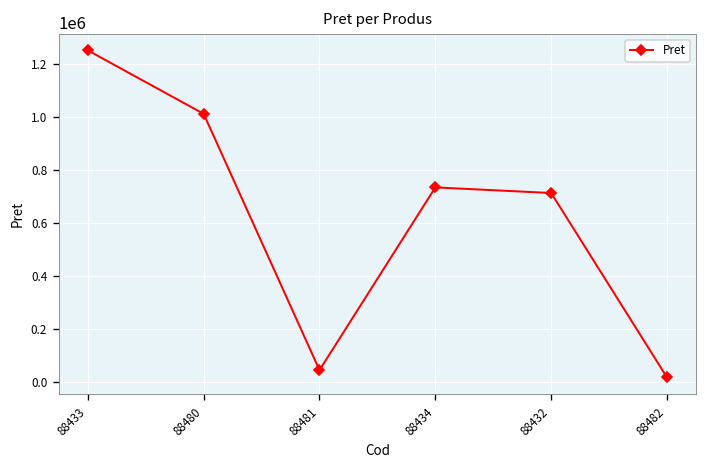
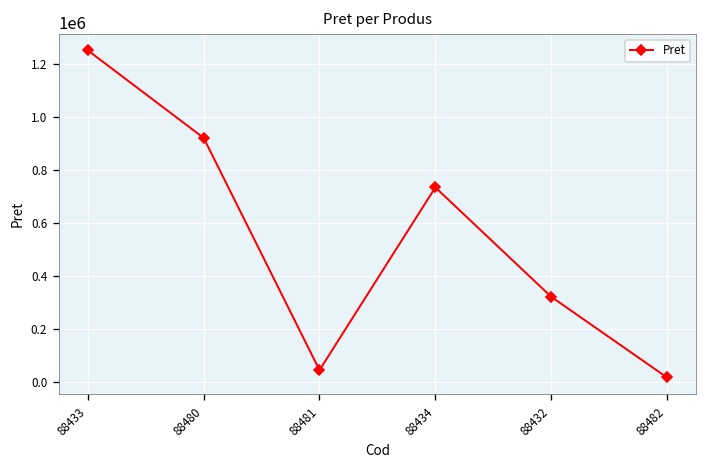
88480: 1010000 -> 920000
88432: 710000 -> 320000
